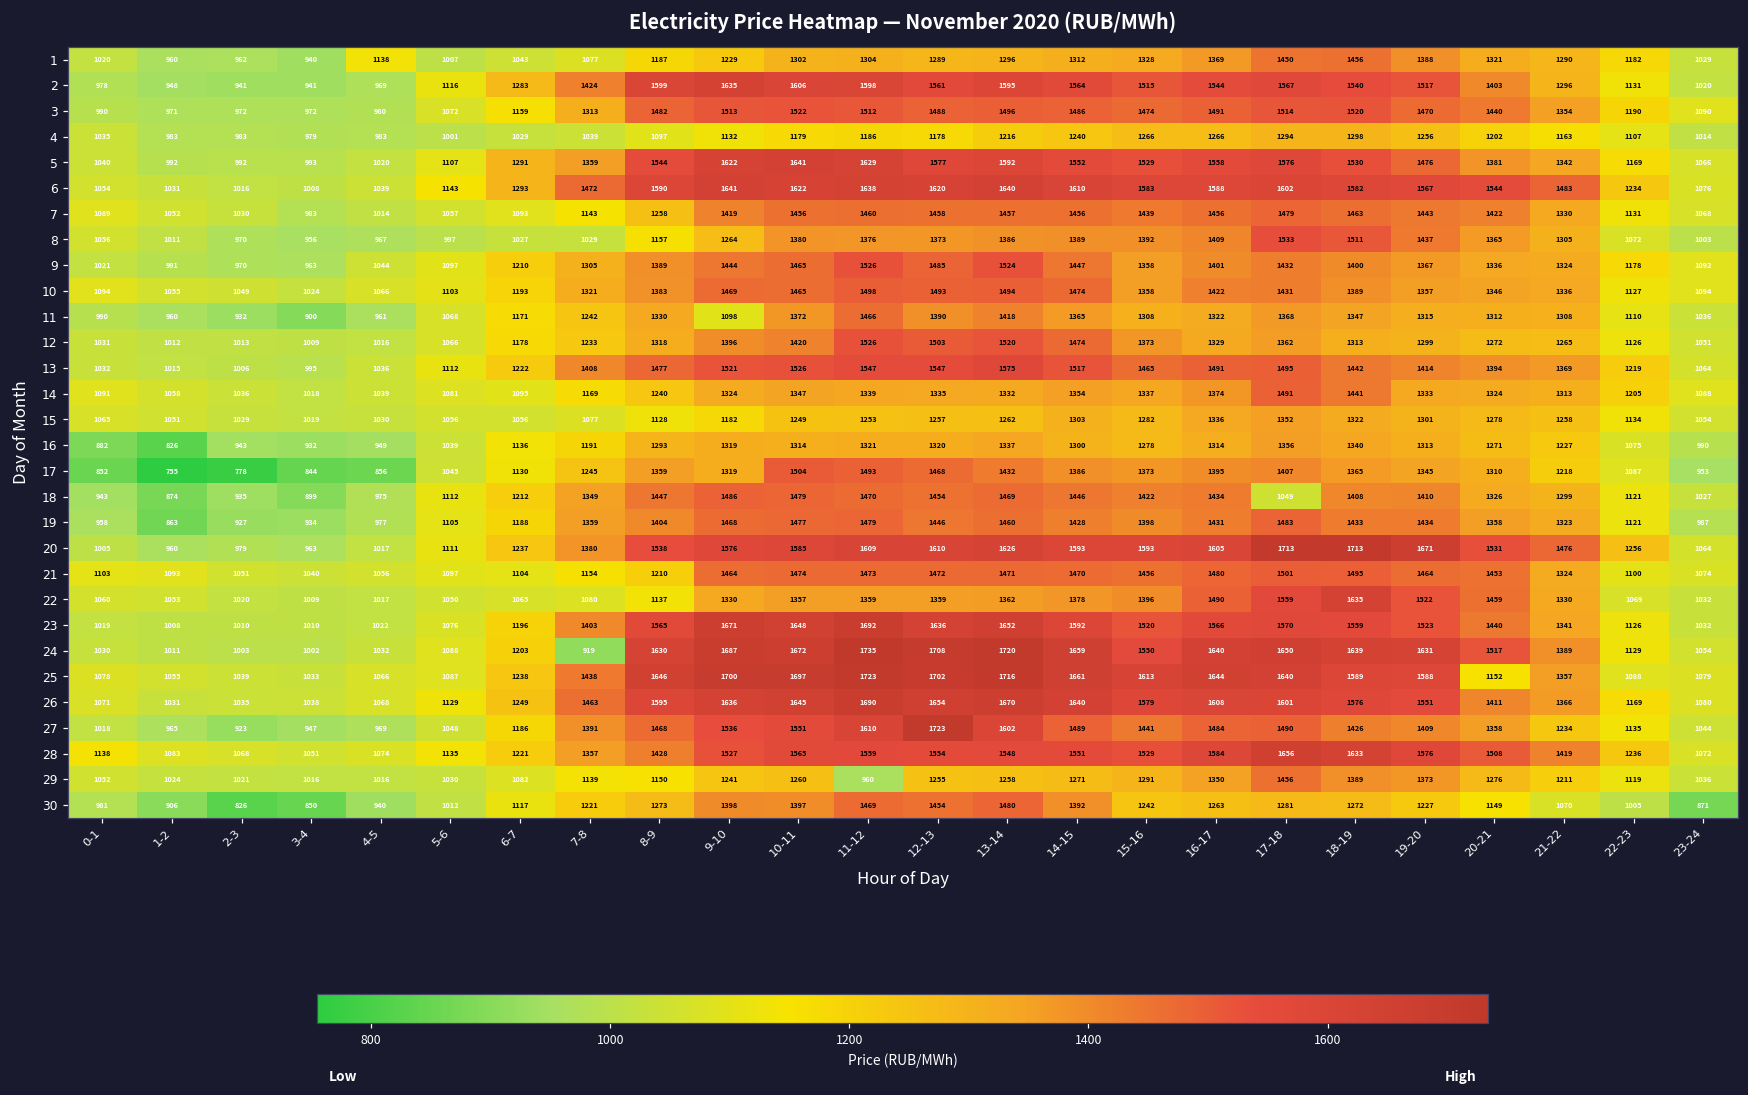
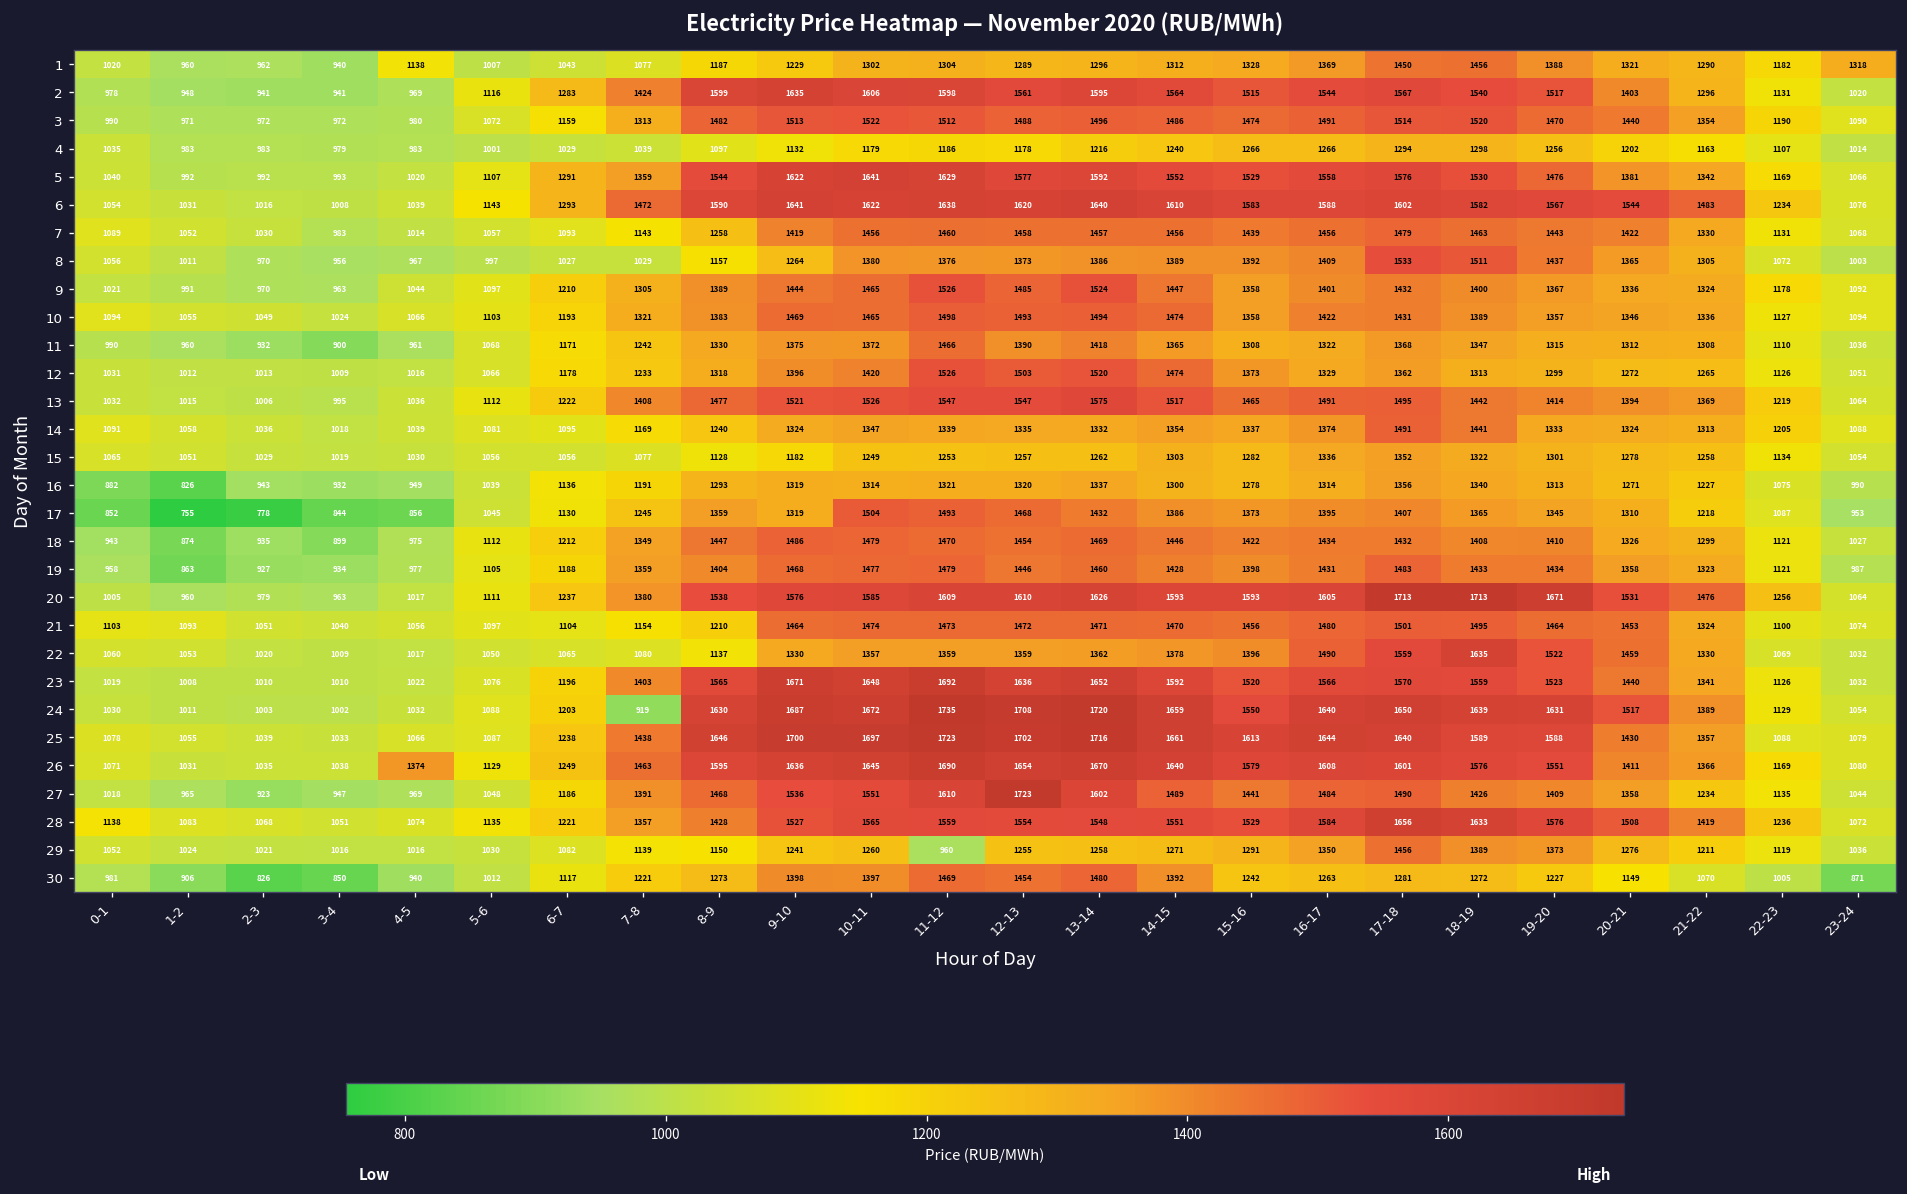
1, 23-24: 1029 -> 1318
11, 9-10: 1098 -> 1375
18, 17-18: 1049 -> 1432
25, 20-21: 1152 -> 1430
26, 4-5: 1068 -> 1374
